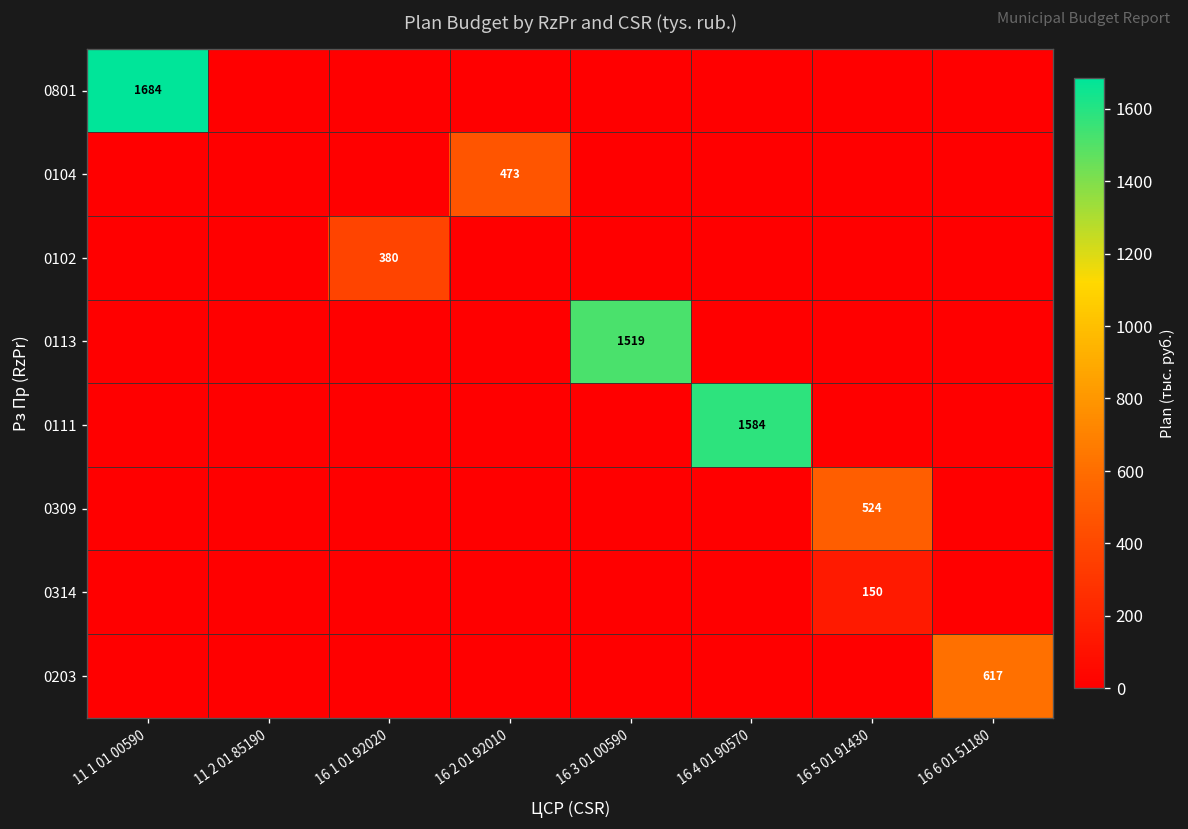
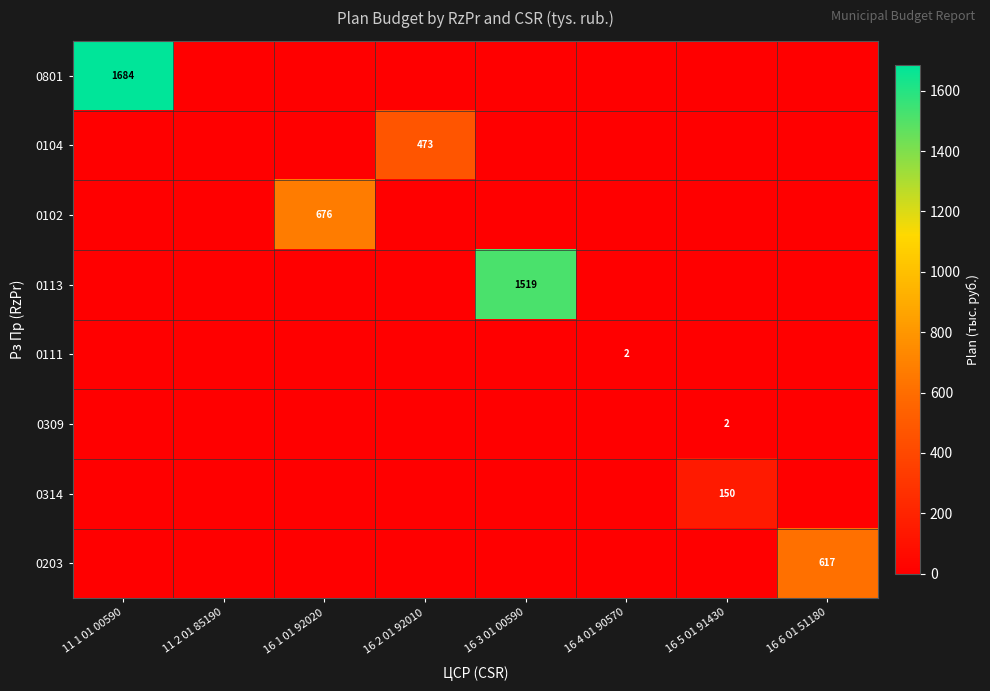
0102, 16 1 01 92020: 380 -> 676
0111, 16 4 01 90570: 1584 -> 2
0309, 16 5 01 91430: 524 -> 2
